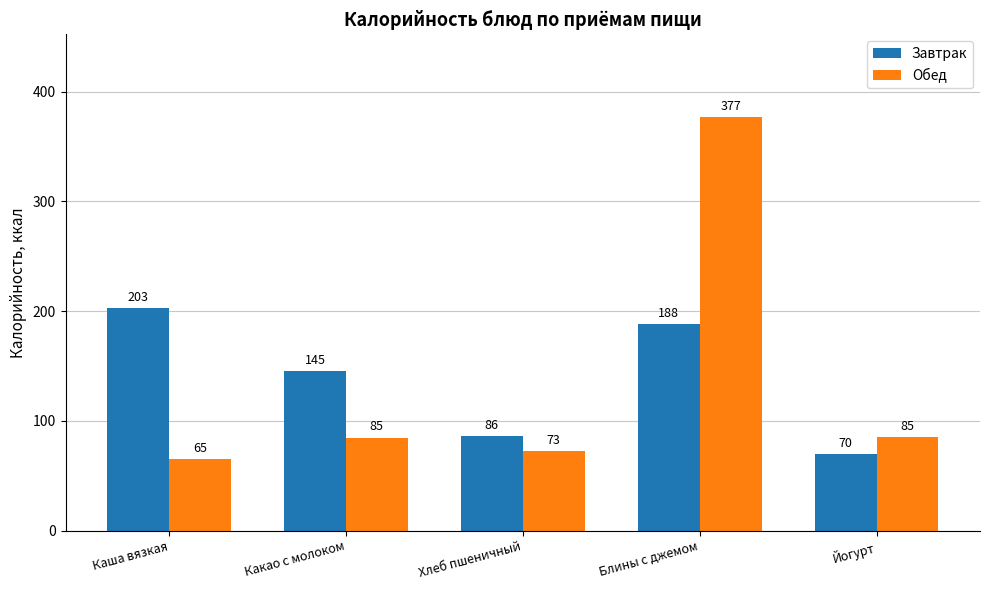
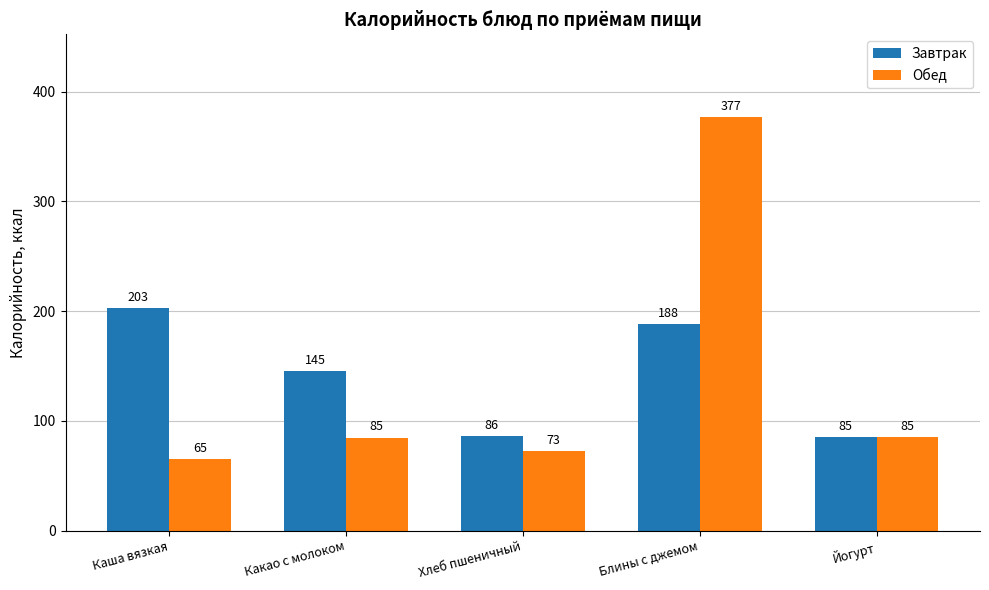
Завтрак, Йогурт: 70 -> 85
